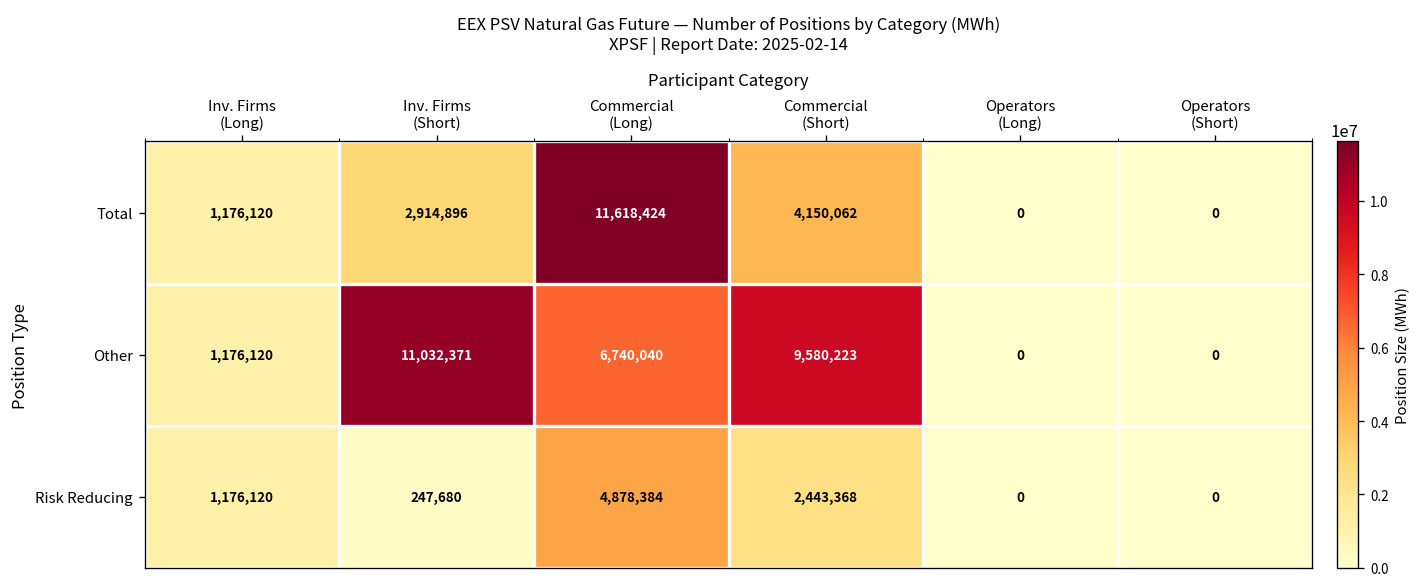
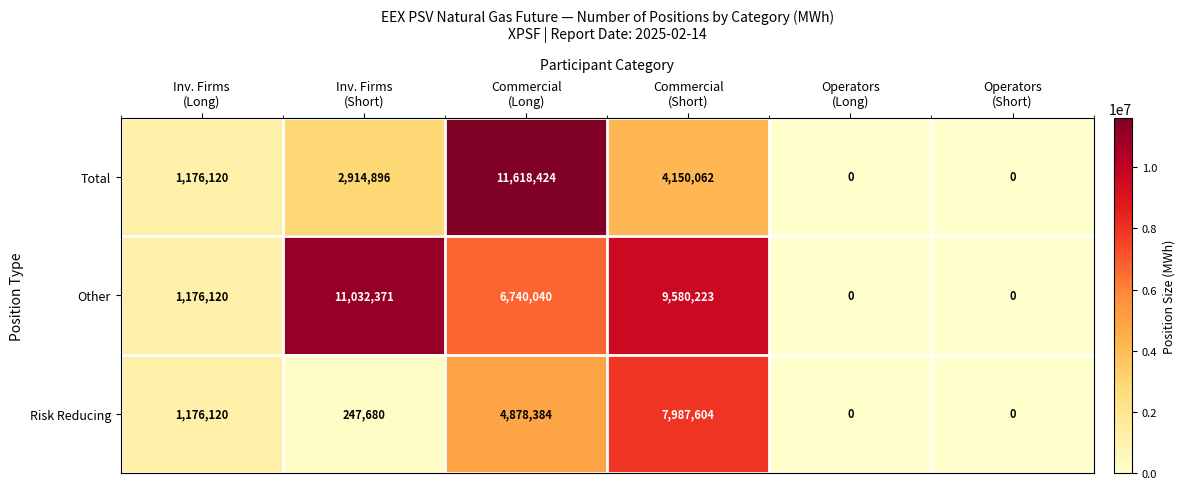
Risk Reducing, Commercial (Short): 2,443,368 -> 7,987,604
